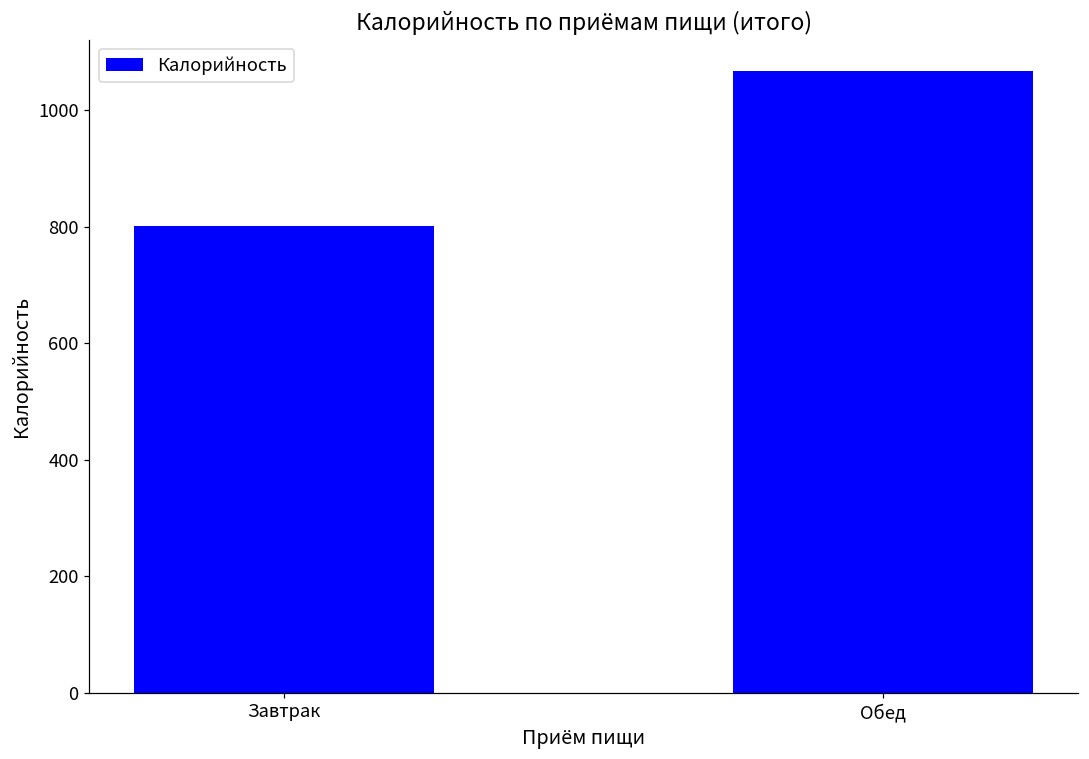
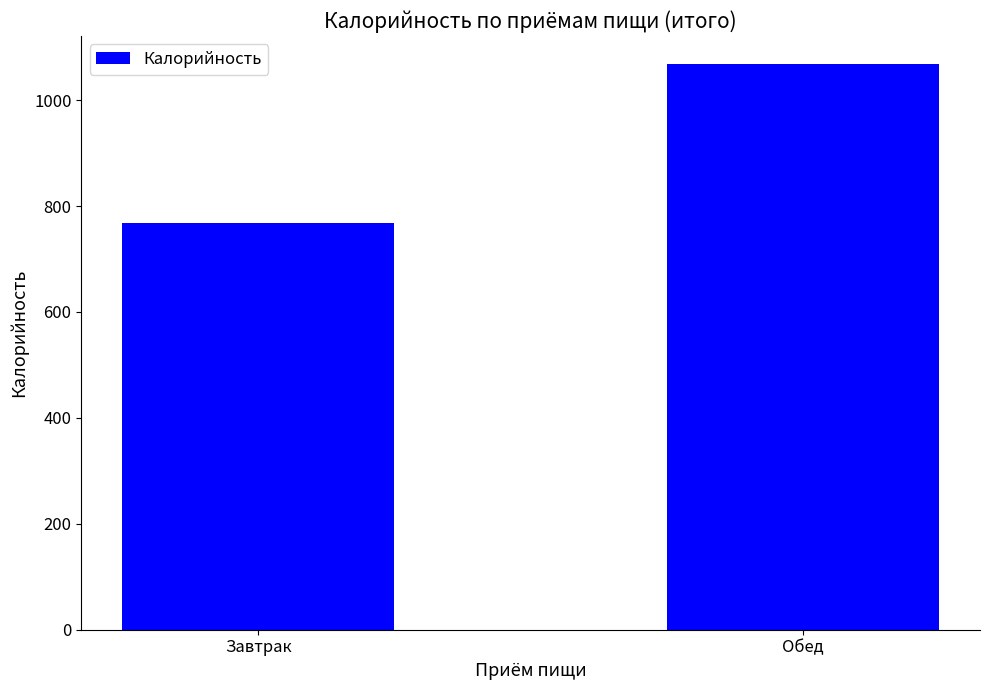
Завтрак: 800 -> 770
